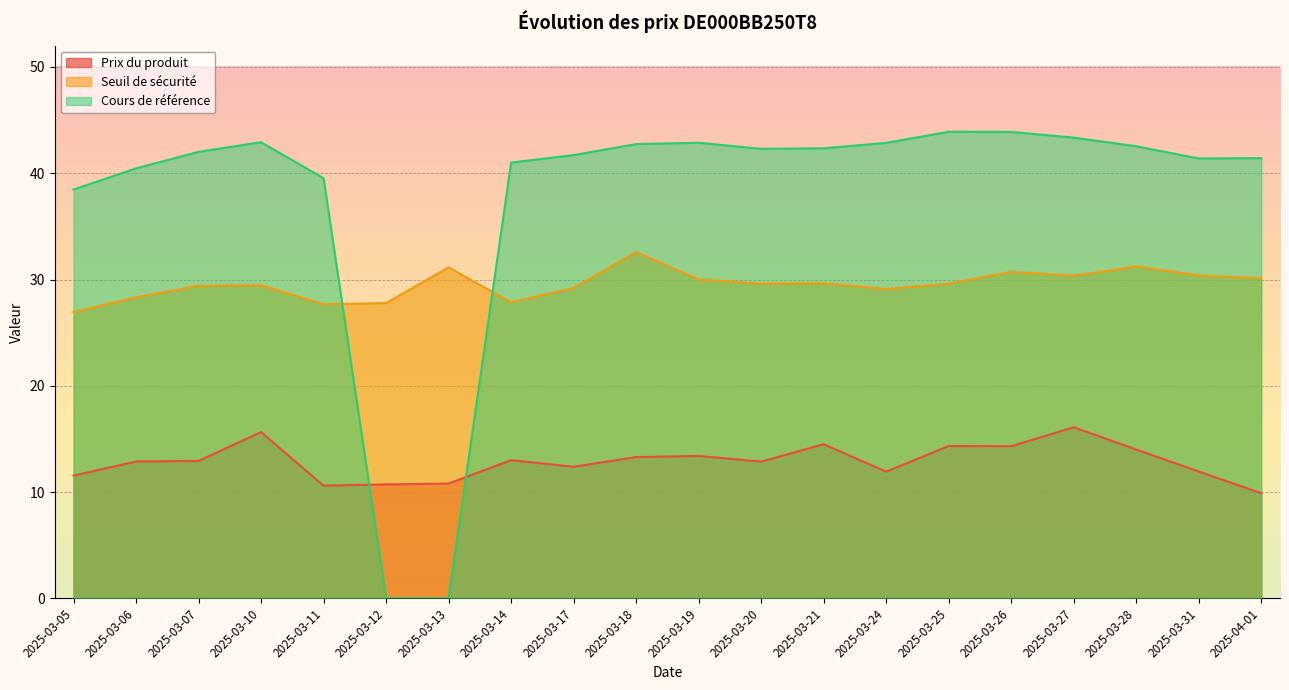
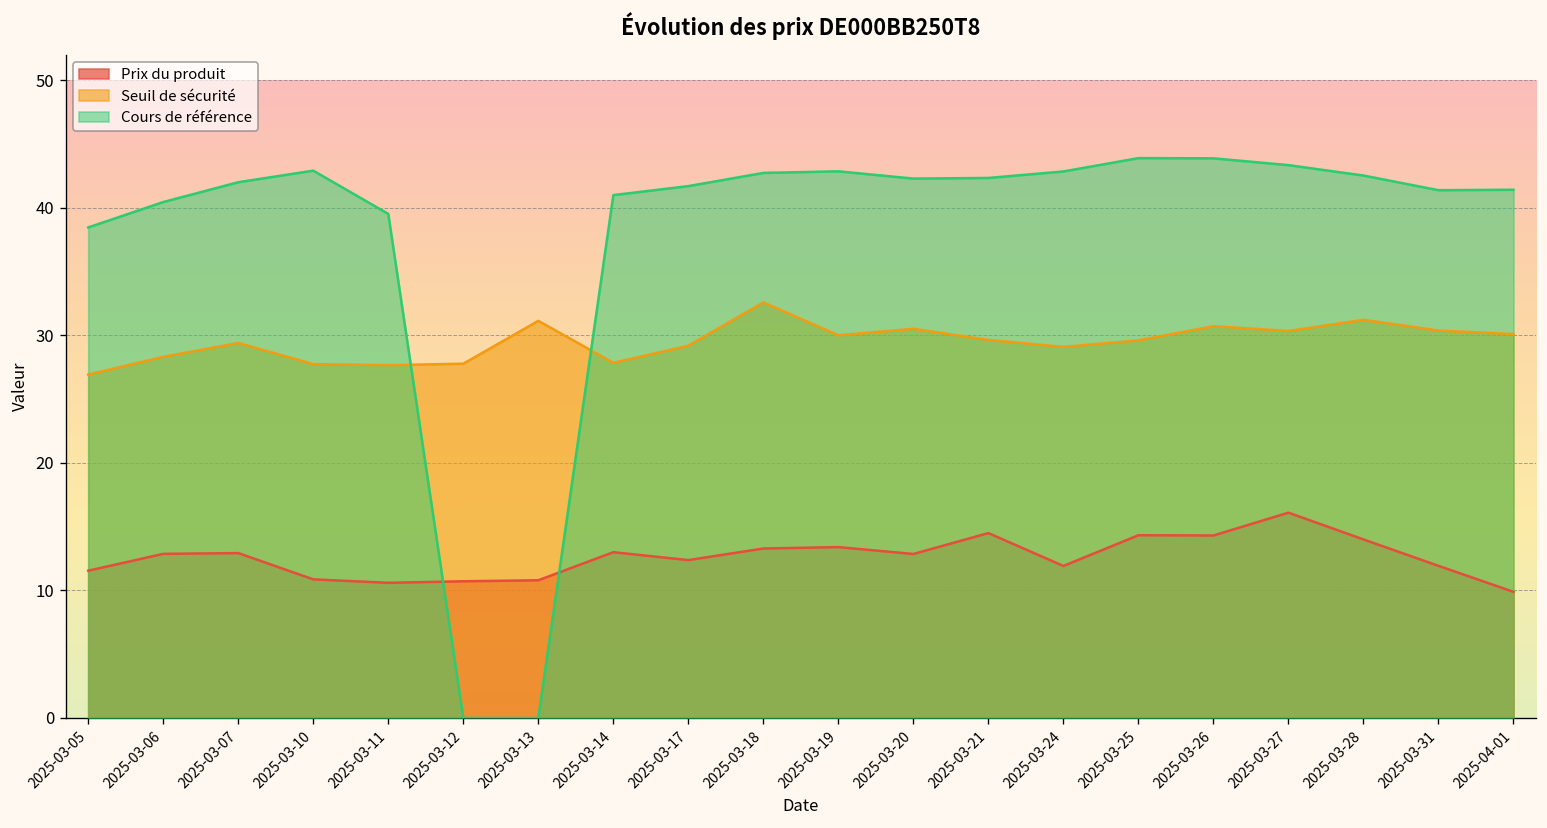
Prix du produit, 2025-03-10: 15.6 -> 10.9
Seuil de sécurité, 2025-03-10: 29.5 -> 27.7
Seuil de sécurité, 2025-03-20: 29.6 -> 30.5
